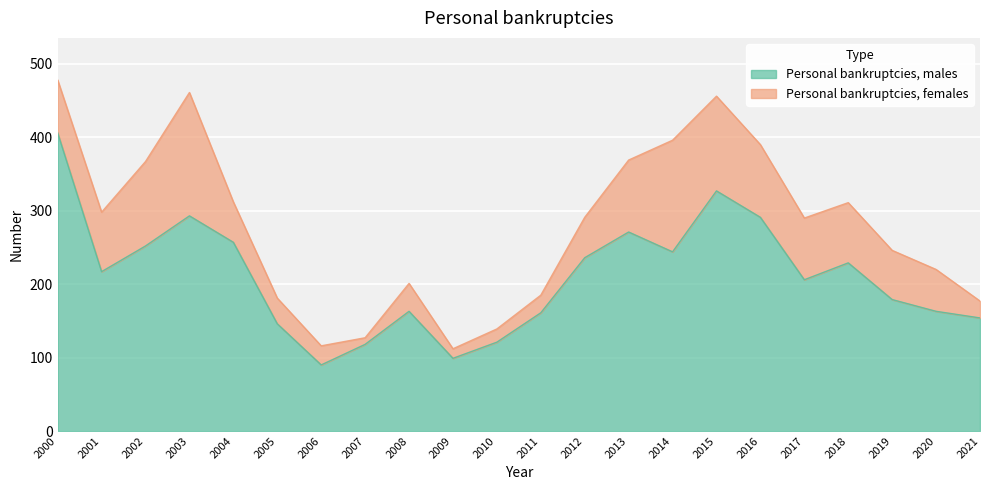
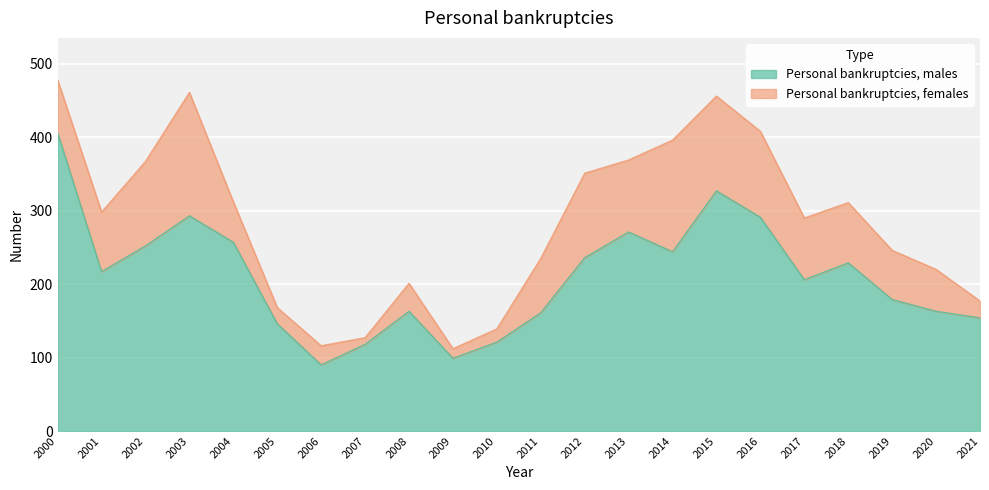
Personal bankruptcies, females, 2005: 40 -> 20
Personal bankruptcies, females, 2011: 20 -> 70
Personal bankruptcies, females, 2012: 60 -> 120
Personal bankruptcies, females, 2016: 100 -> 120
